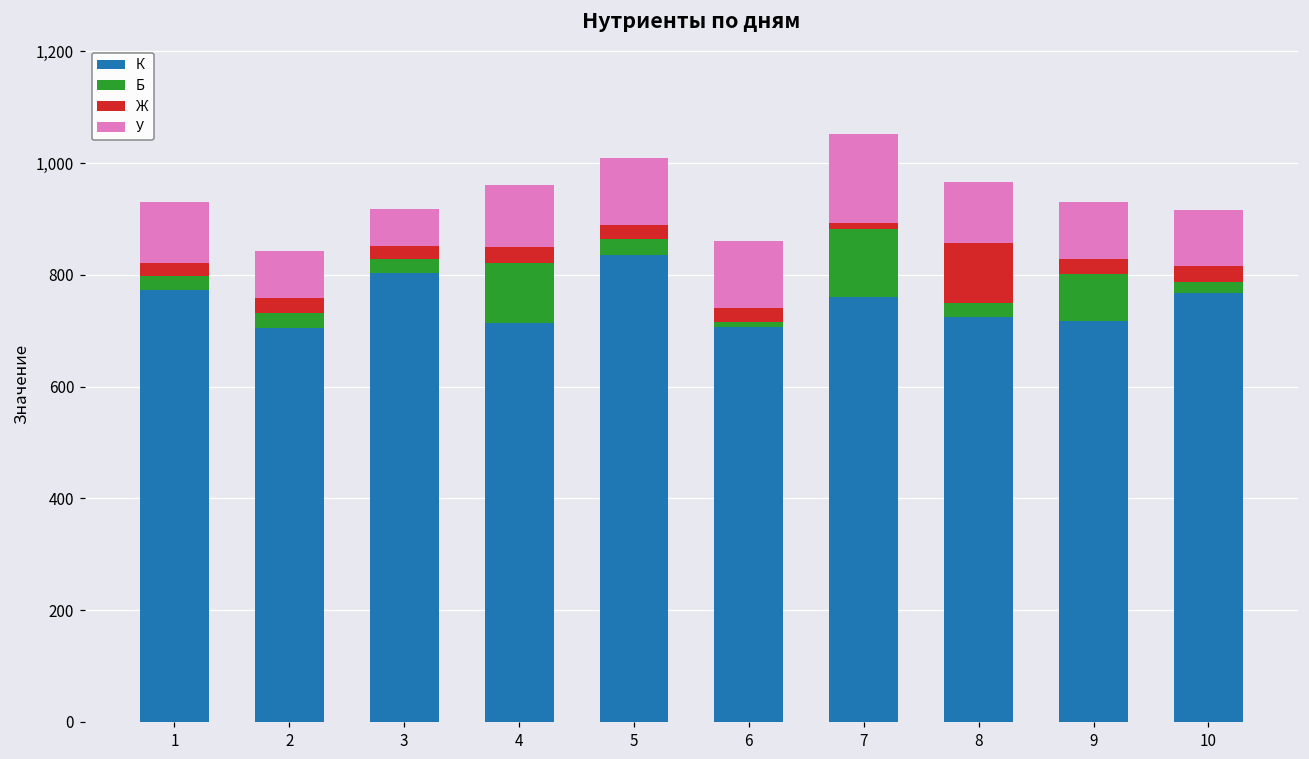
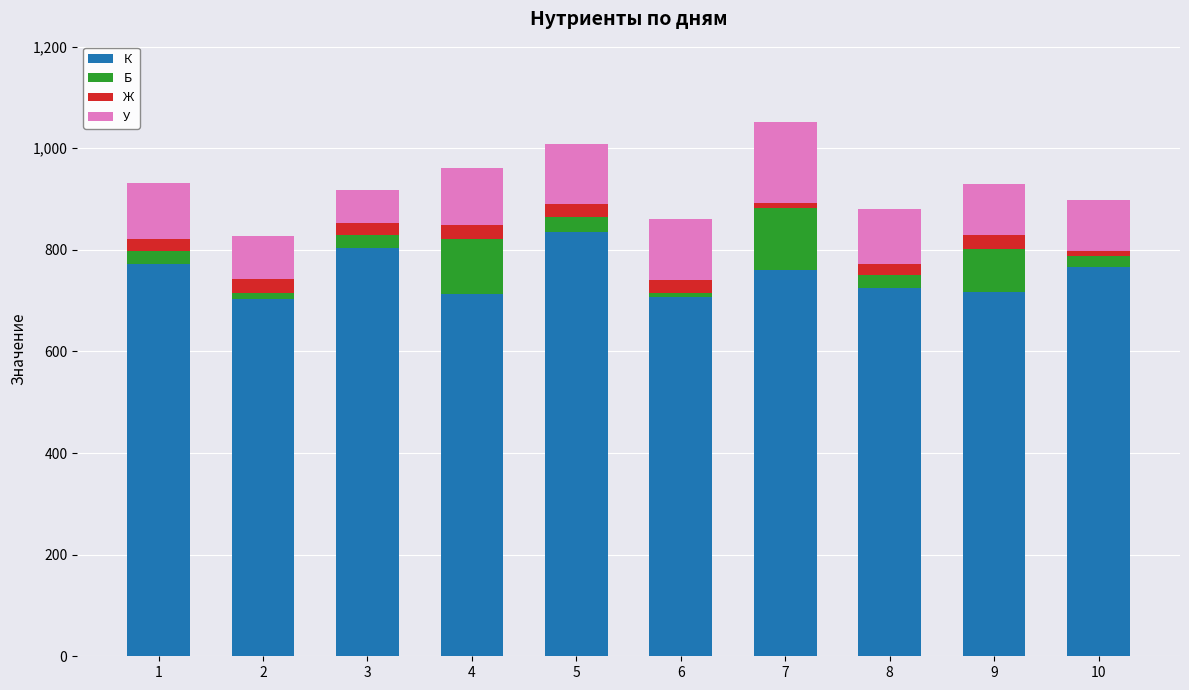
Б, 2: 30 -> 10
Ж, 8: 110 -> 20
Ж, 10: 30 -> 10
